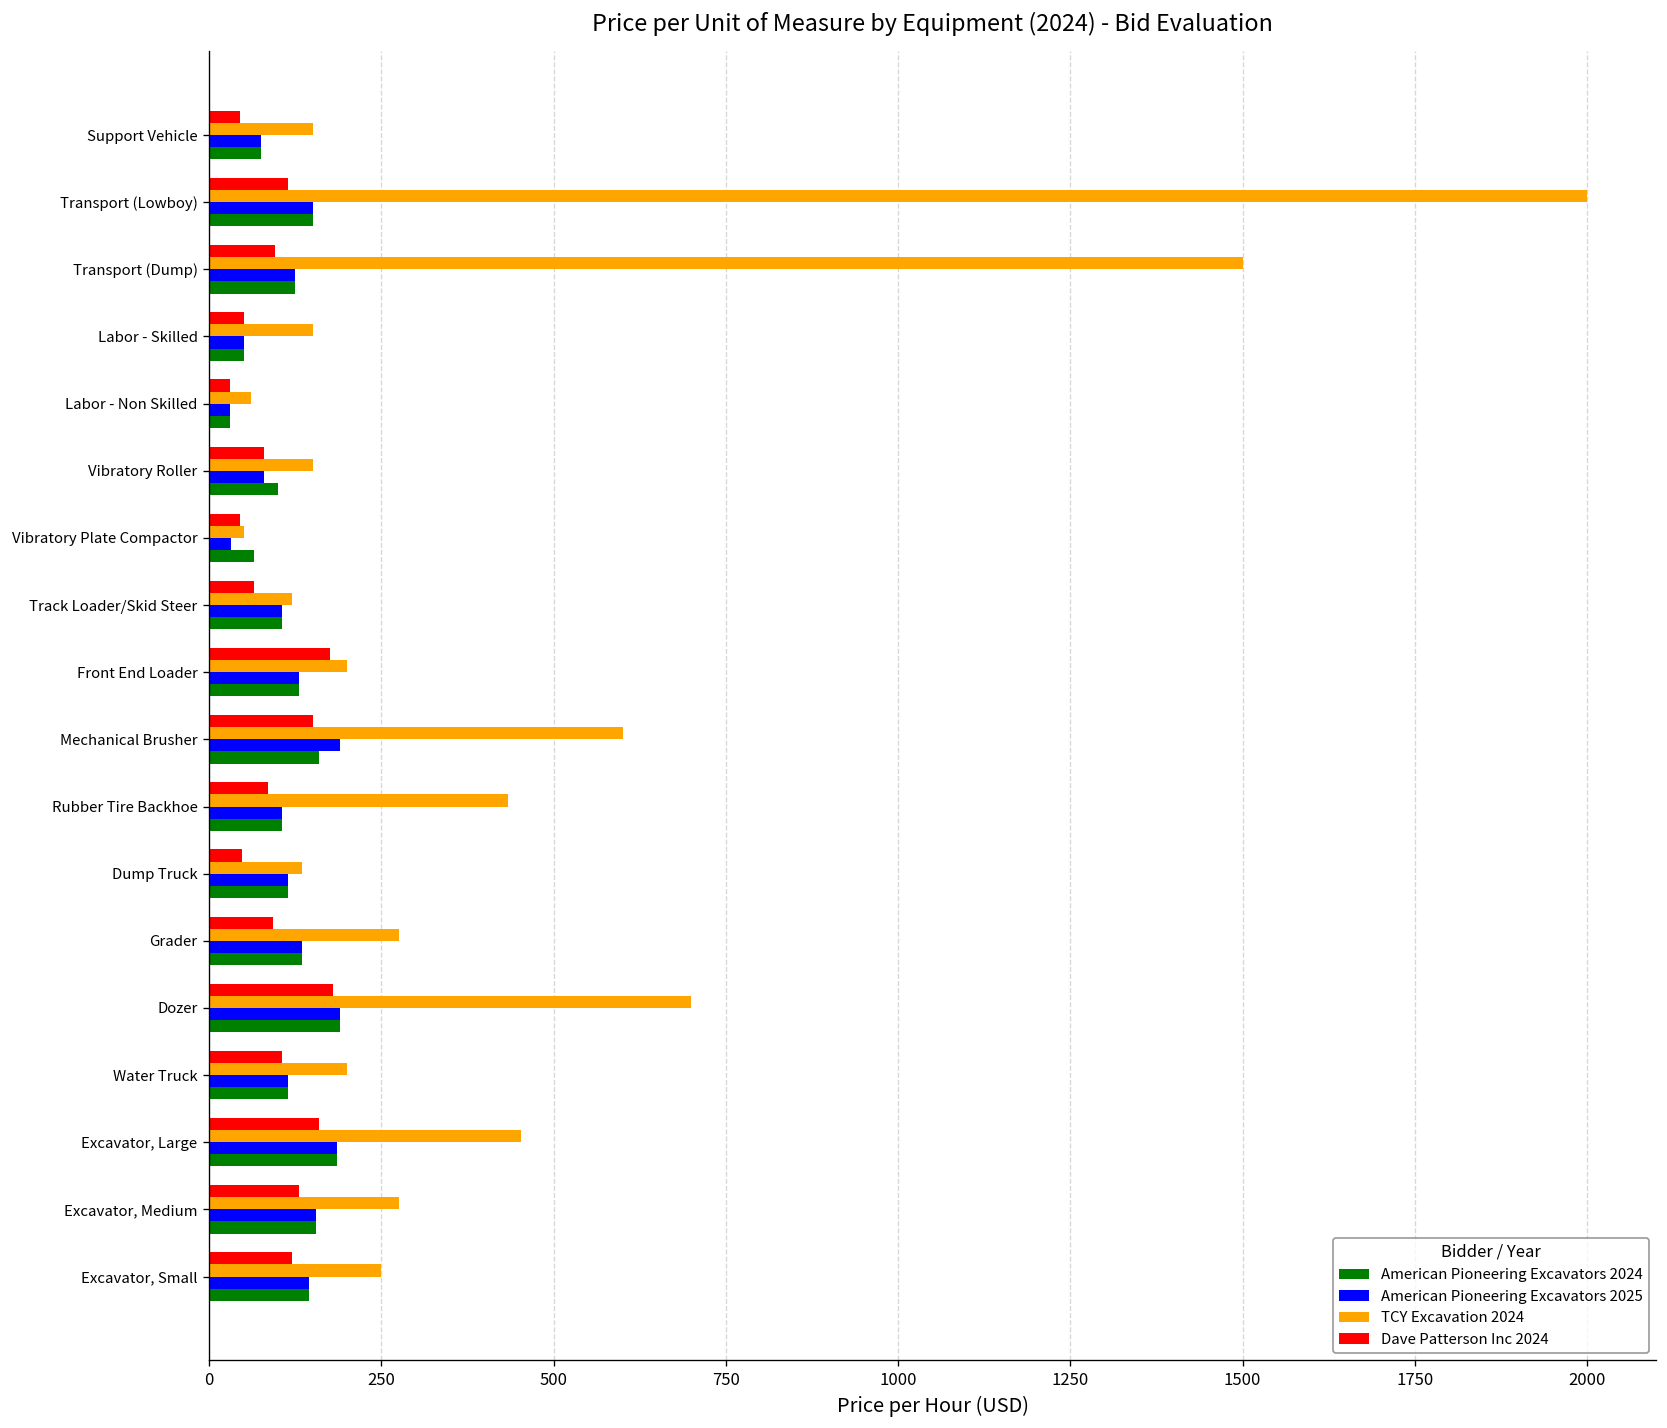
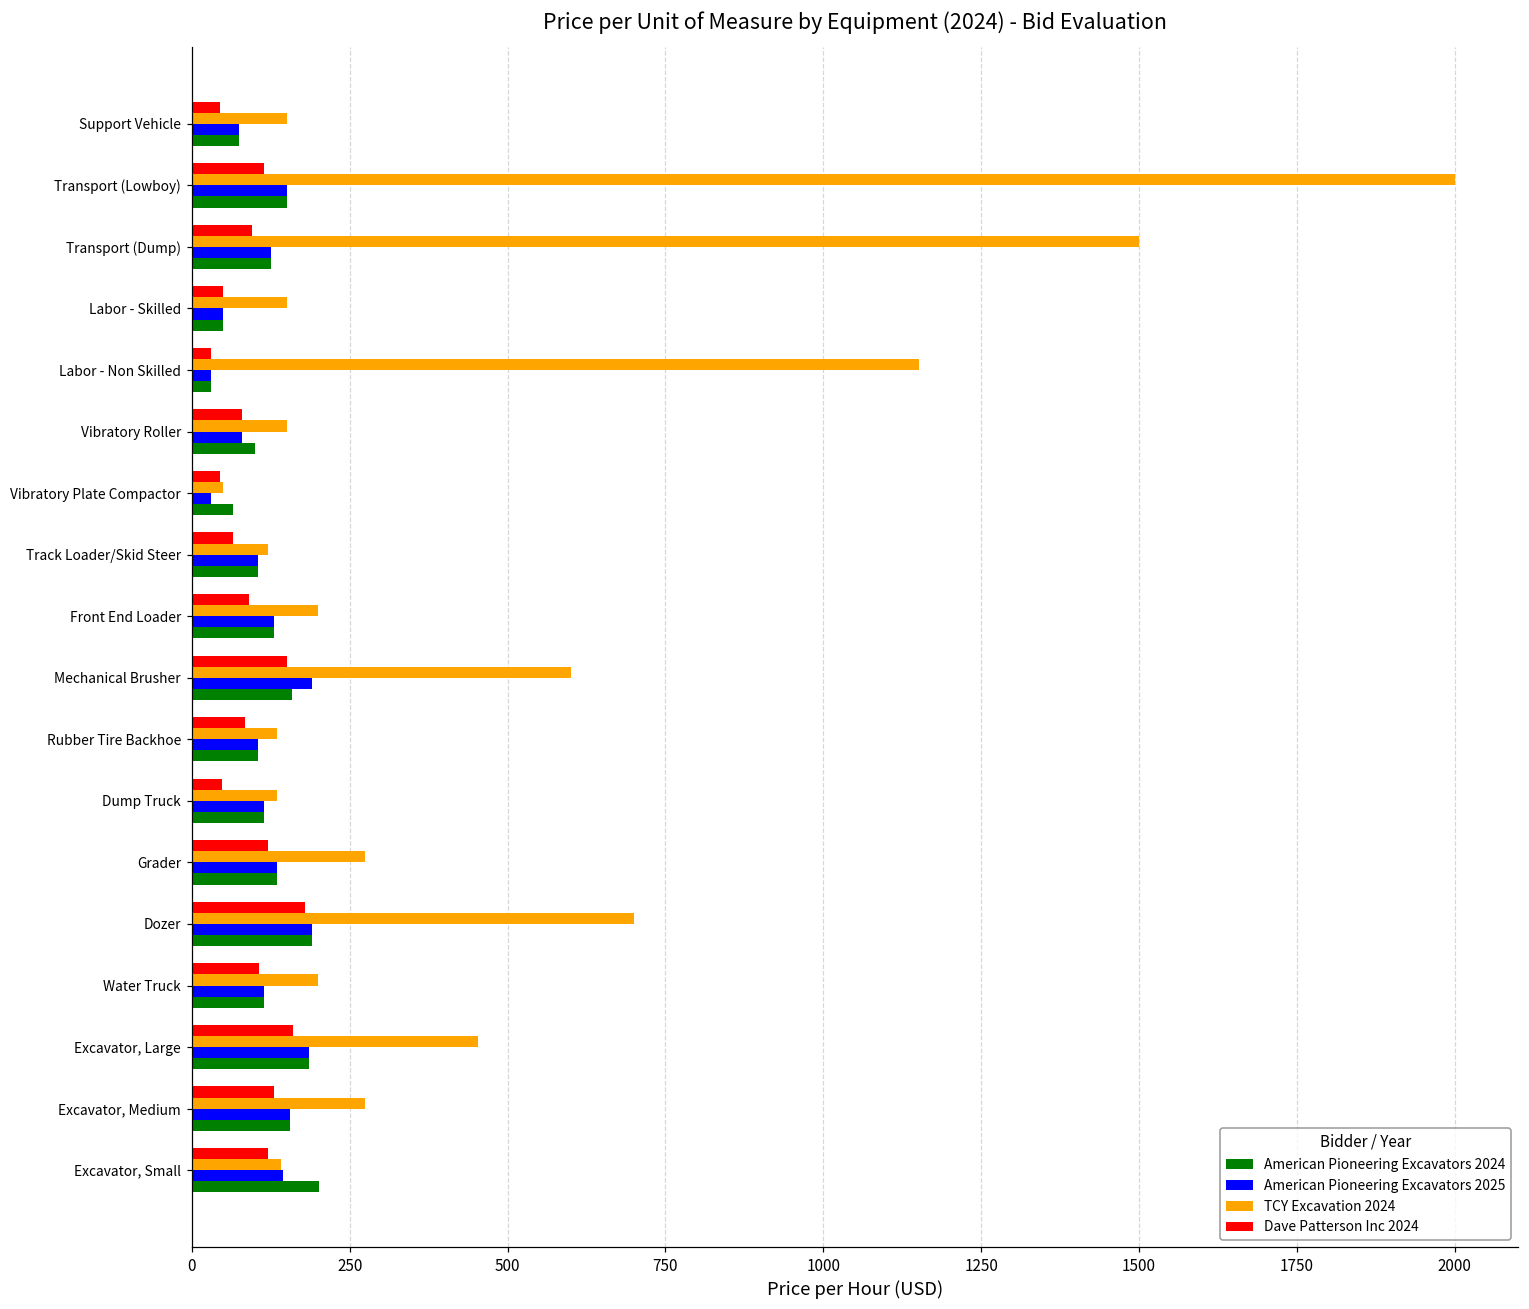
TCY Excavation 2024, Labor - Non Skilled: 60 -> 1150
Dave Patterson Inc 2024, Front End Loader: 180 -> 90
TCY Excavation 2024, Rubber Tire Backhoe: 430 -> 140
Dave Patterson Inc 2024, Grader: 90 -> 120
TCY Excavation 2024, Excavator, Small: 250 -> 140
American Pioneering Excavators 2024, Excavator, Small: 150 -> 200
